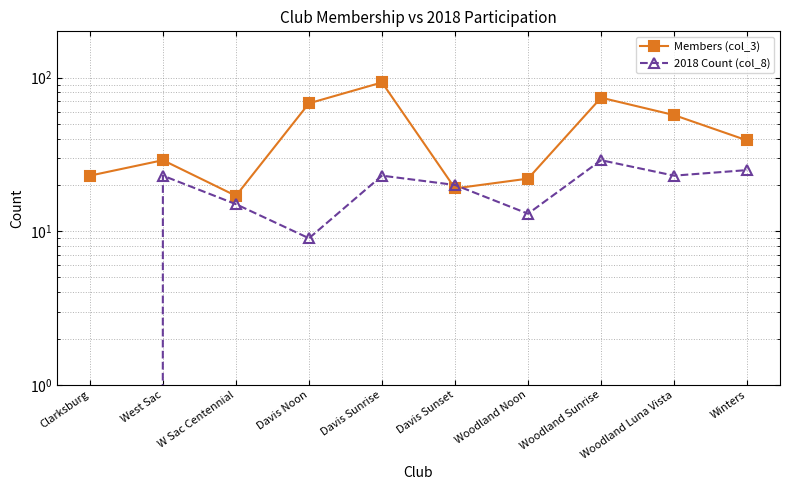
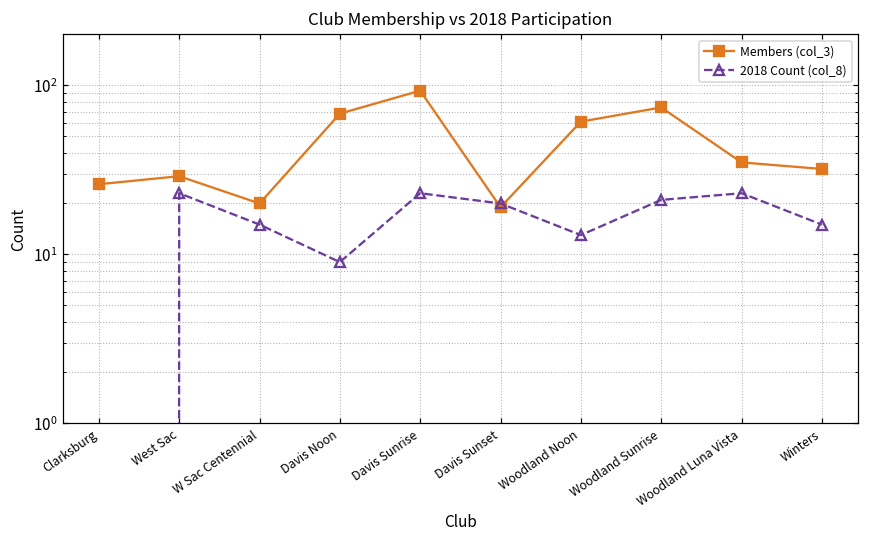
Members (col_3), Clarksburg: 23 -> 26
Members (col_3), W Sac Centennial: 17 -> 20
Members (col_3), Woodland Noon: 22 -> 61
2018 Count (col_8), Woodland Sunrise: 29 -> 21
Members (col_3), Woodland Luna Vista: 57 -> 35
Members (col_3), Winters: 39 -> 32
2018 Count (col_8), Winters: 25 -> 15
